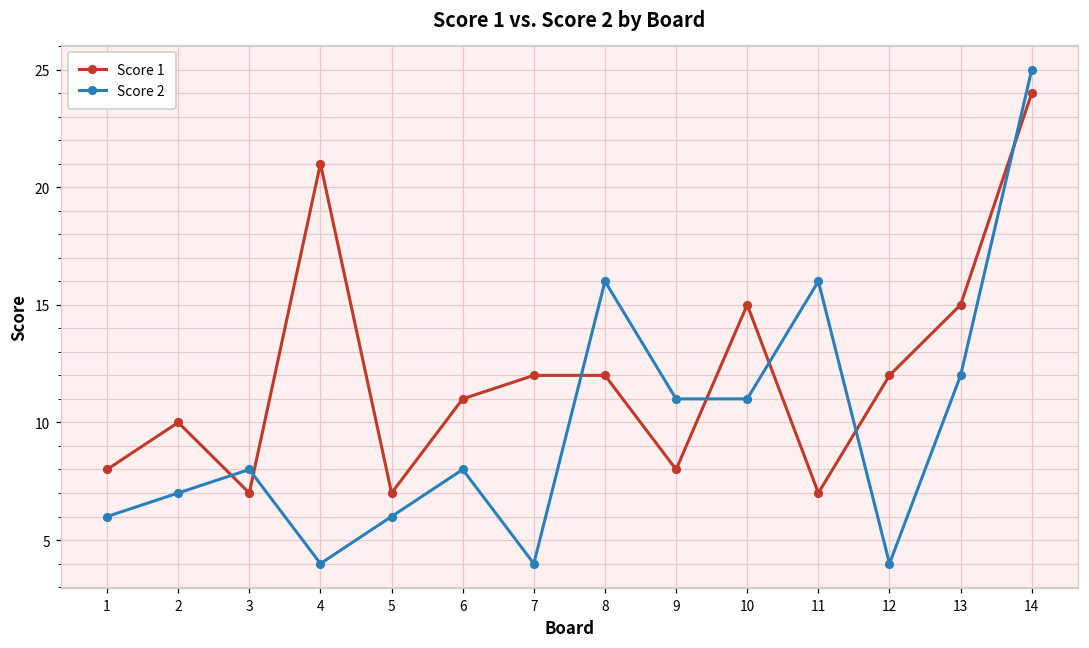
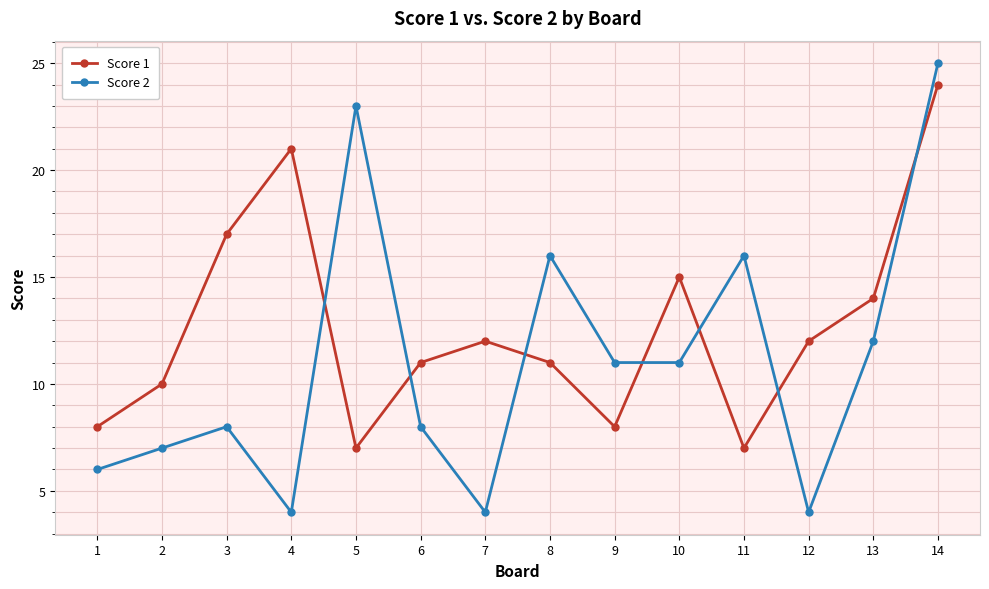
Score 1, 3: 7 -> 17
Score 2, 5: 6 -> 23
Score 1, 8: 12 -> 11
Score 1, 13: 15 -> 14
